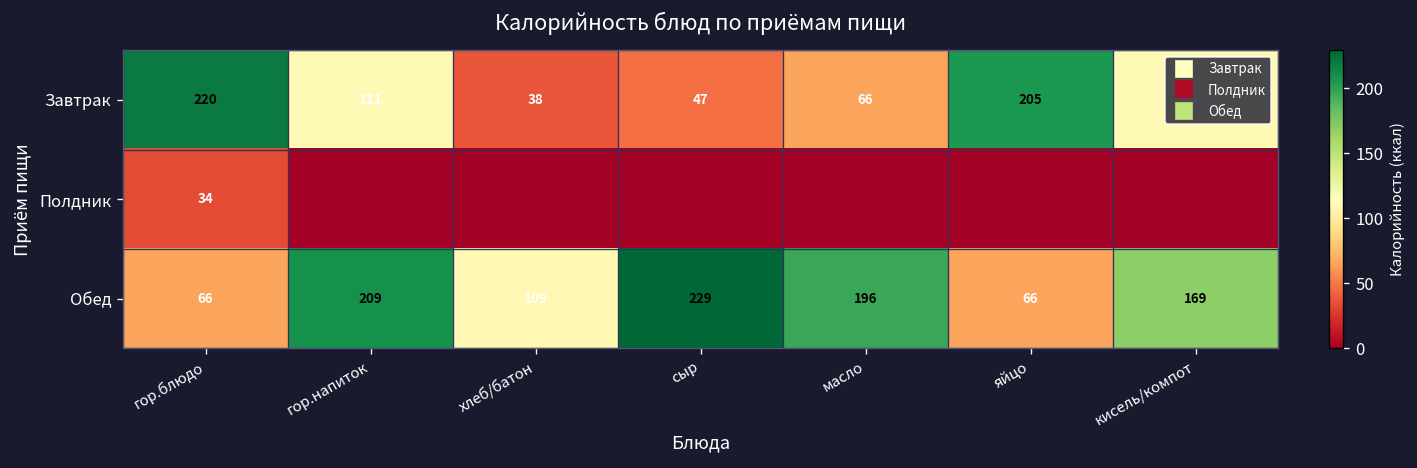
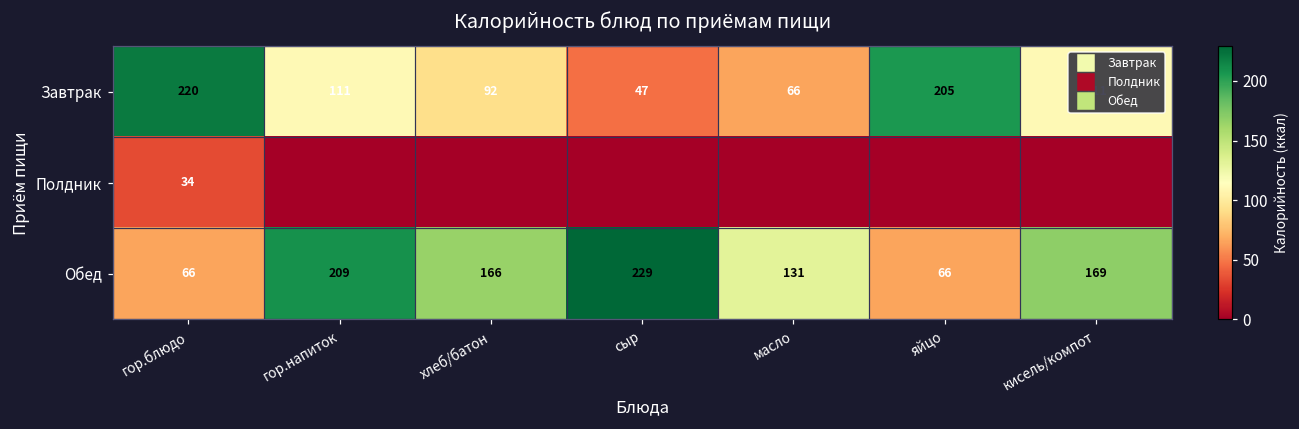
Завтрак, хлеб/батон: 38 -> 92
Обед, хлеб/батон: 109 -> 166
Обед, масло: 196 -> 131
